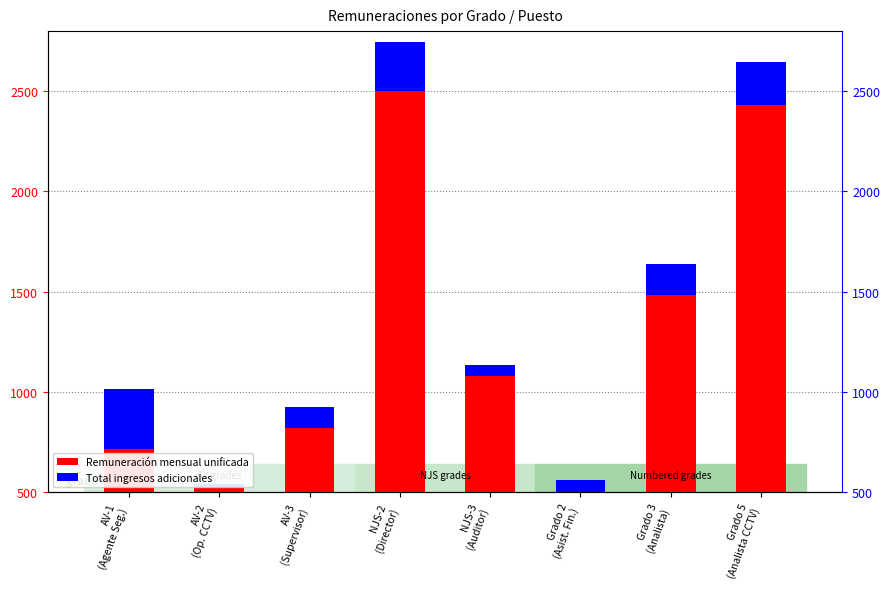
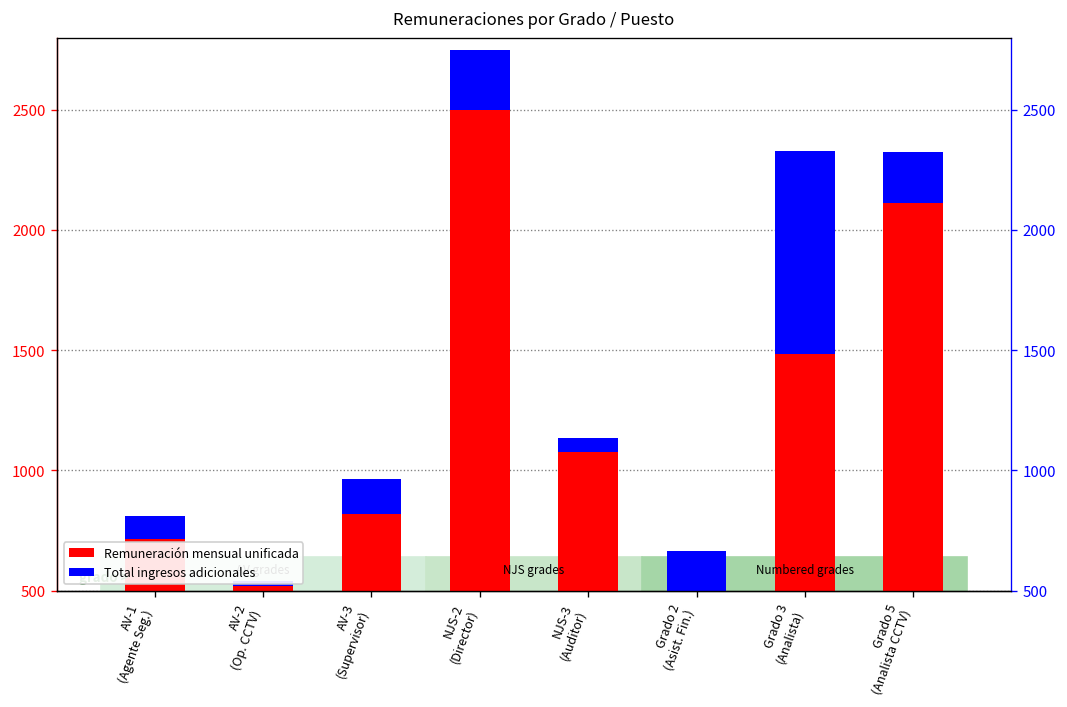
Total ingresos adicionales, AV-1 (Agente Seg.): 300 -> 100
Total ingresos adicionales, AV-3 (Supervisor): 110 -> 150
Total ingresos adicionales, Grado 2 (Asist. Fin.): 140 -> 240
Total ingresos adicionales, Grado 3 (Analista): 150 -> 840
Remuneración mensual unificada, Grado 5 (Analista CCTV): 2430 -> 2110
